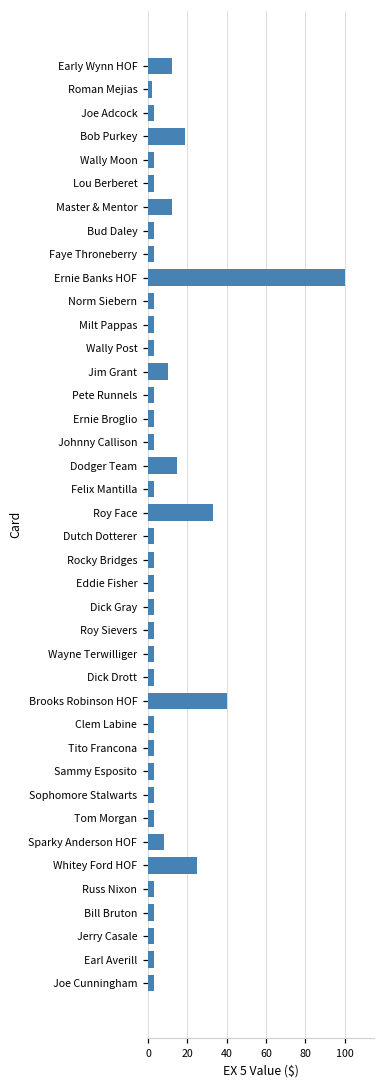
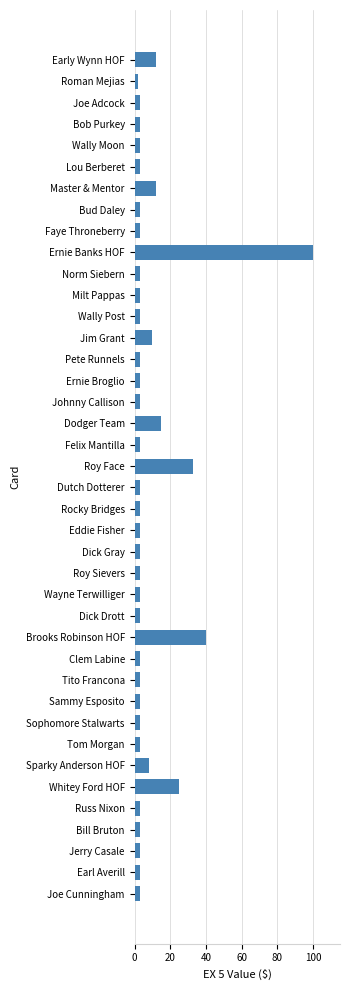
Bob Purkey: 19 -> 3
